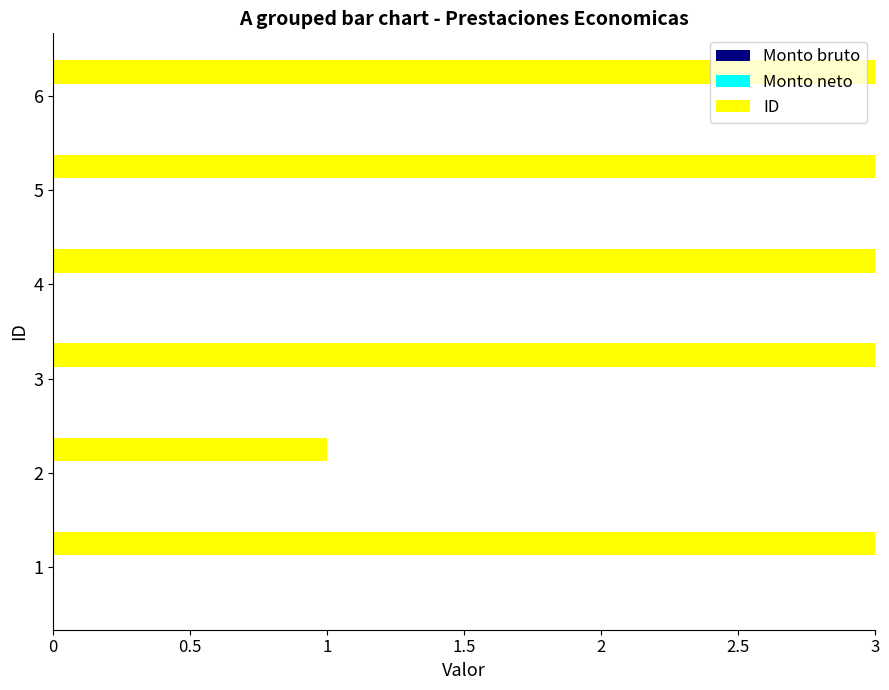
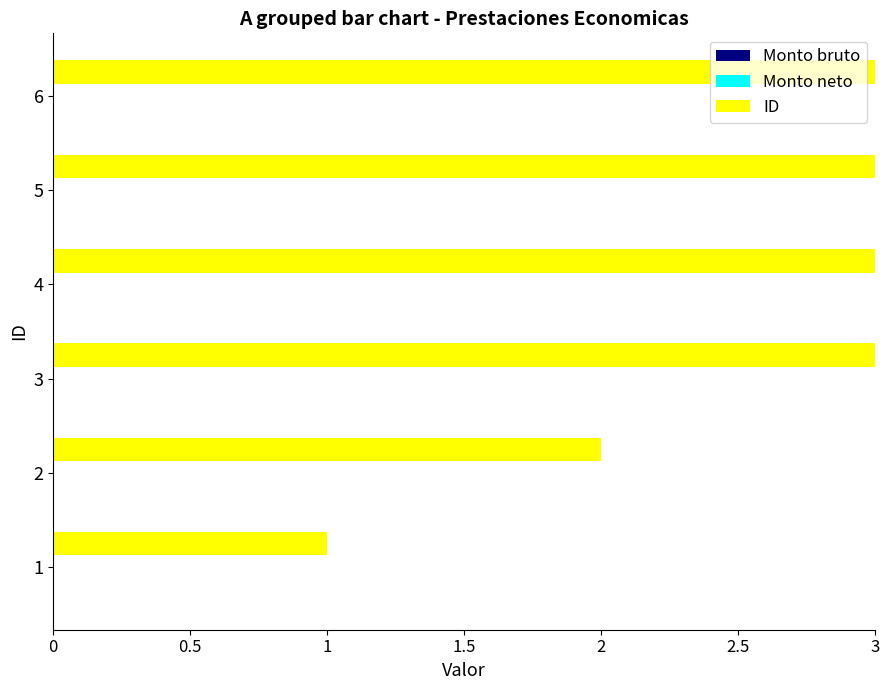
ID, 2: 1 -> 2
ID, 1: 3 -> 1
